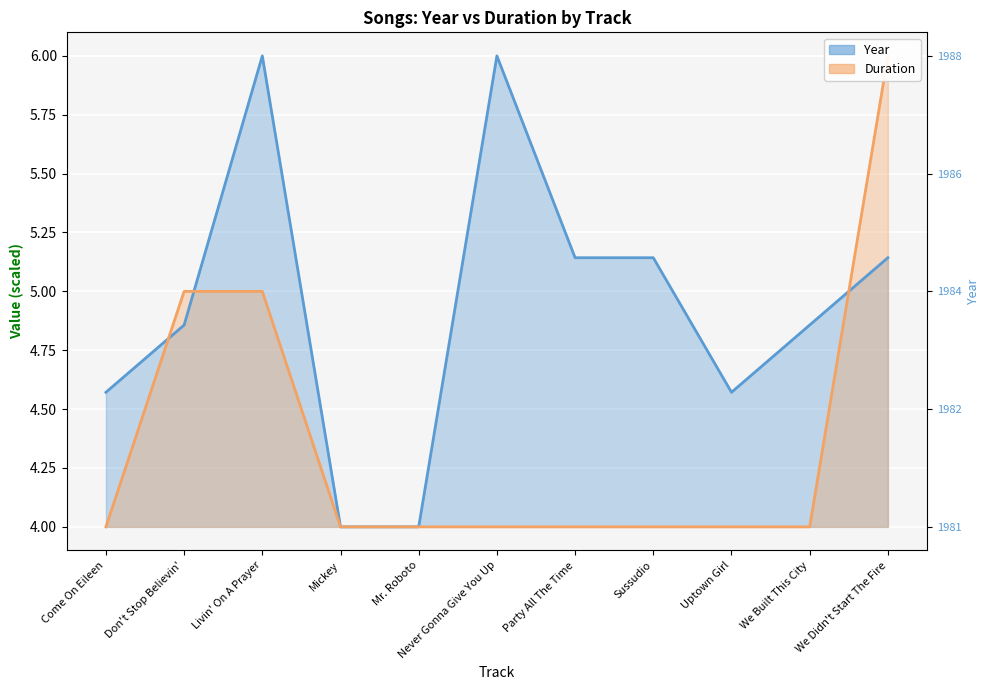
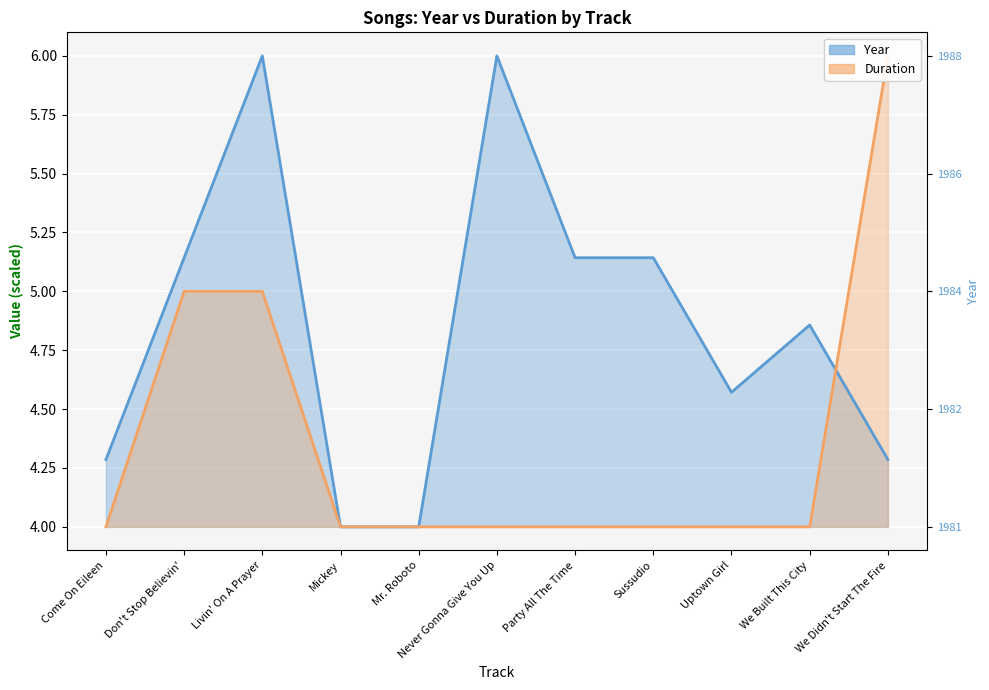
Year, Come On Eileen: 4.57 -> 4.29
Year, Don't Stop Believin': 4.86 -> 5.14
Year, We Didn't Start The Fire: 5.14 -> 4.29
